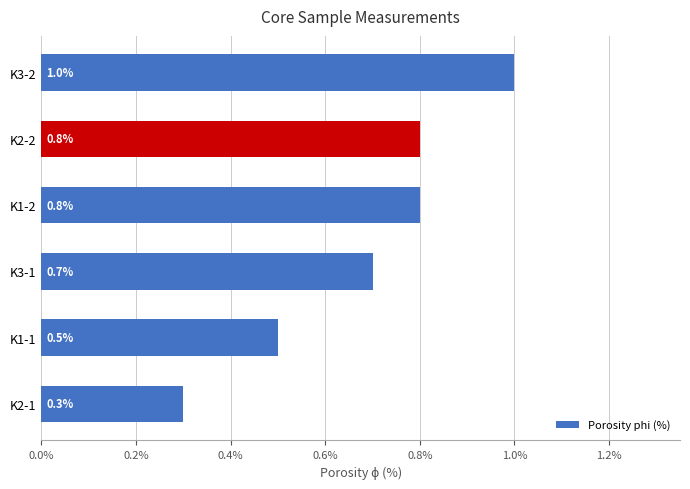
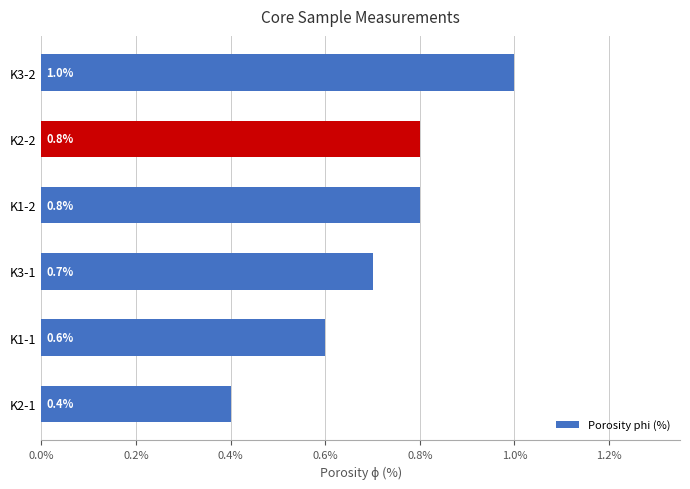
K1-1: 0.5% -> 0.6%
K2-1: 0.3% -> 0.4%
